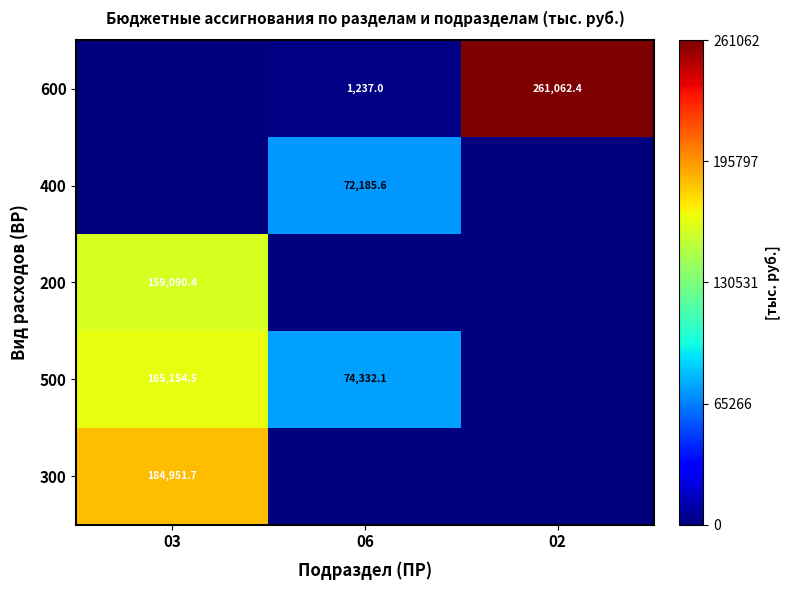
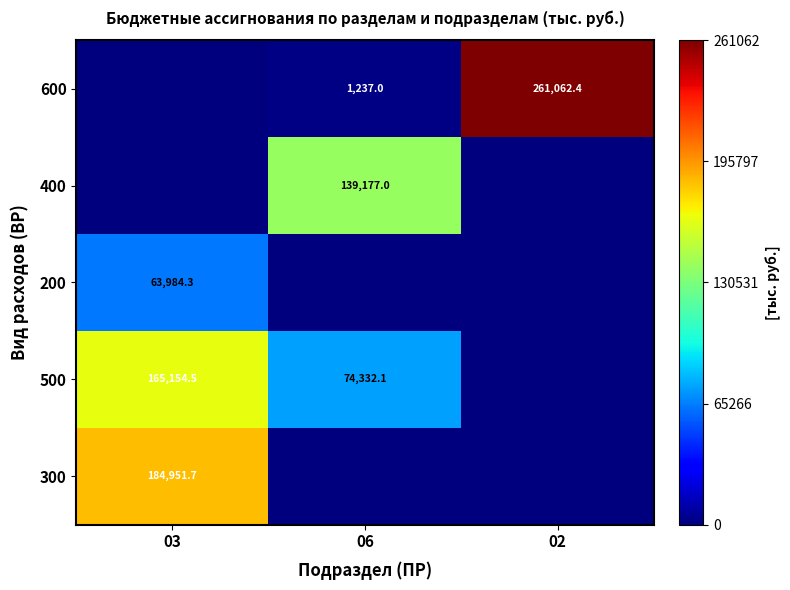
400, 06: 72,185.6 -> 139,177.0
200, 03: 159,090.4 -> 63,984.3
